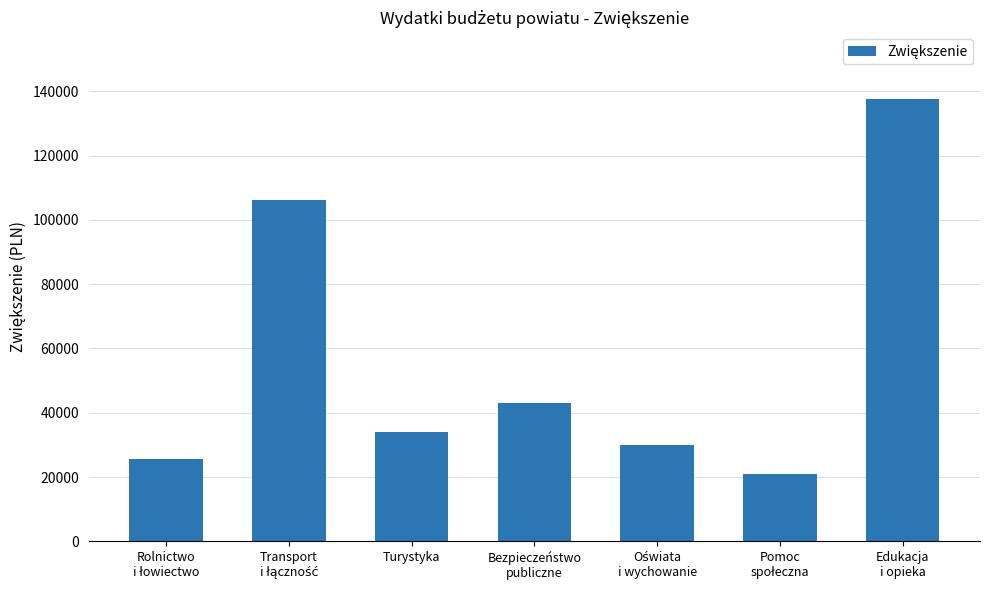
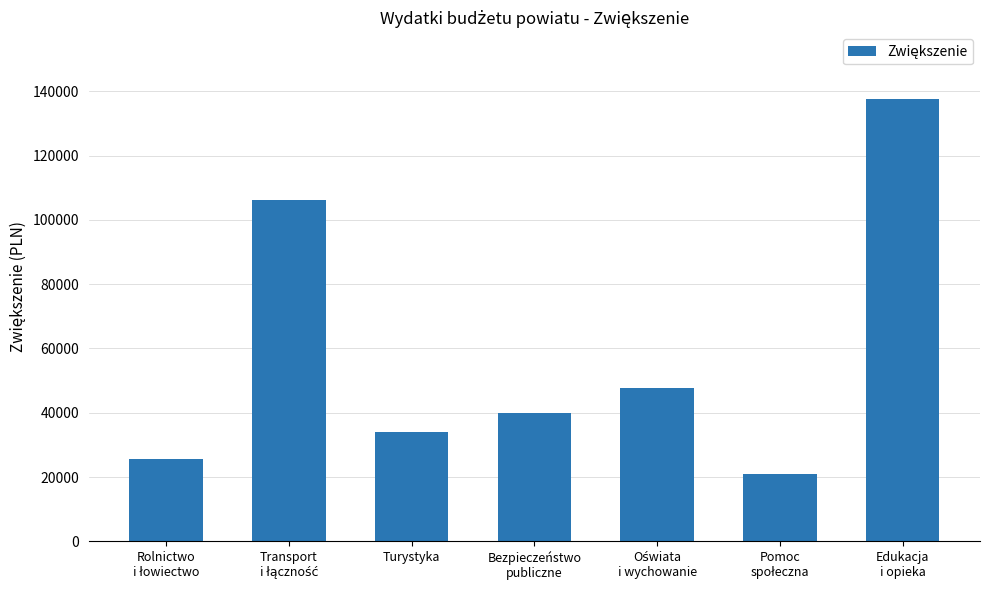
Bezpieczeństwo publiczne: 43000 -> 40000
Oświata i wychowanie: 30000 -> 48000
